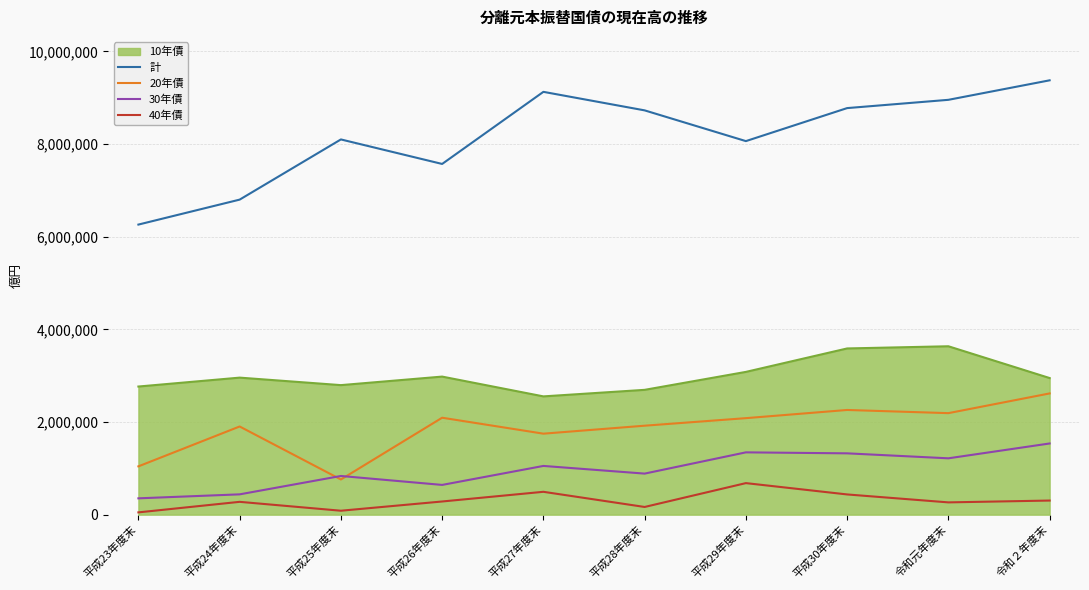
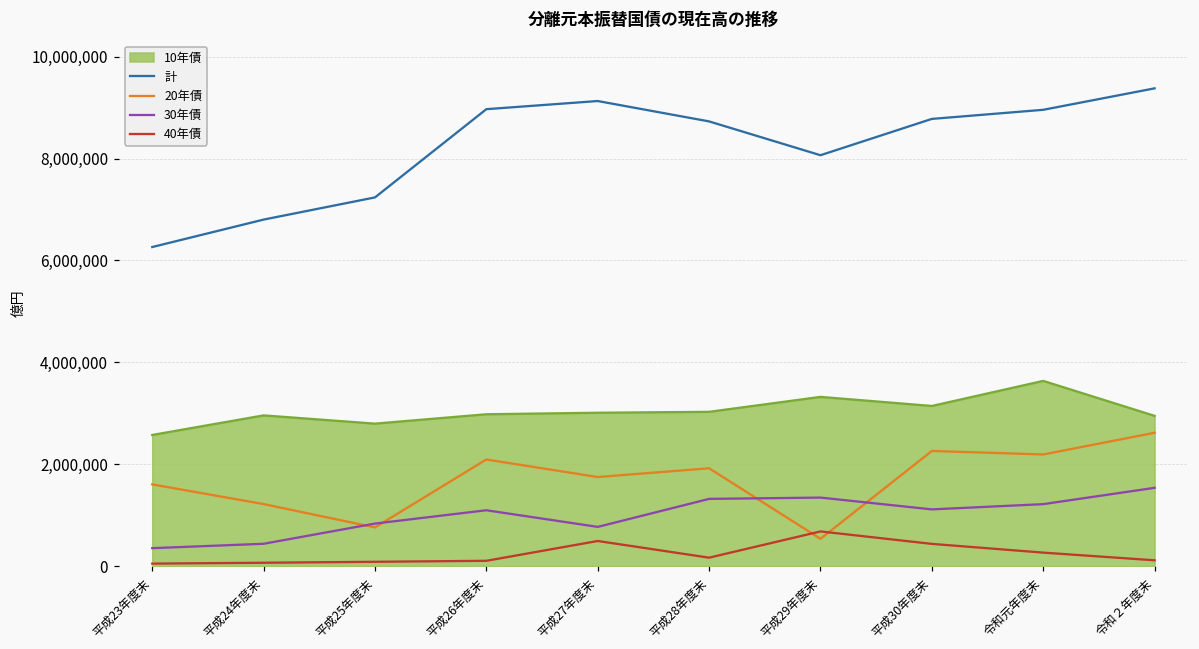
10年債, 平成23年度末: 2,800,000 -> 2,600,000
20年債, 平成23年度末: 1,000,000 -> 1,600,000
20年債, 平成24年度末: 1,900,000 -> 1,200,000
40年債, 平成24年度末: 300,000 -> 100,000
計, 平成25年度末: 8,100,000 -> 7,200,000
計, 平成26年度末: 7,600,000 -> 9,000,000
30年債, 平成26年度末: 600,000 -> 1,100,000
40年債, 平成26年度末: 300,000 -> 100,000
10年債, 平成27年度末: 2,600,000 -> 3,000,000
30年債, 平成27年度末: 1,100,000 -> 800,000
10年債, 平成28年度末: 2,700,000 -> 3,000,000
30年債, 平成28年度末: 900,000 -> 1,300,000
10年債, 平成29年度末: 3,100,000 -> 3,300,000
20年債, 平成29年度末: 2,100,000 -> 500,000
10年債, 平成30年度末: 3,600,000 -> 3,100,000
30年債, 平成30年度末: 1,300,000 -> 1,100,000
40年債, 令和２年度末: 300,000 -> 100,000
